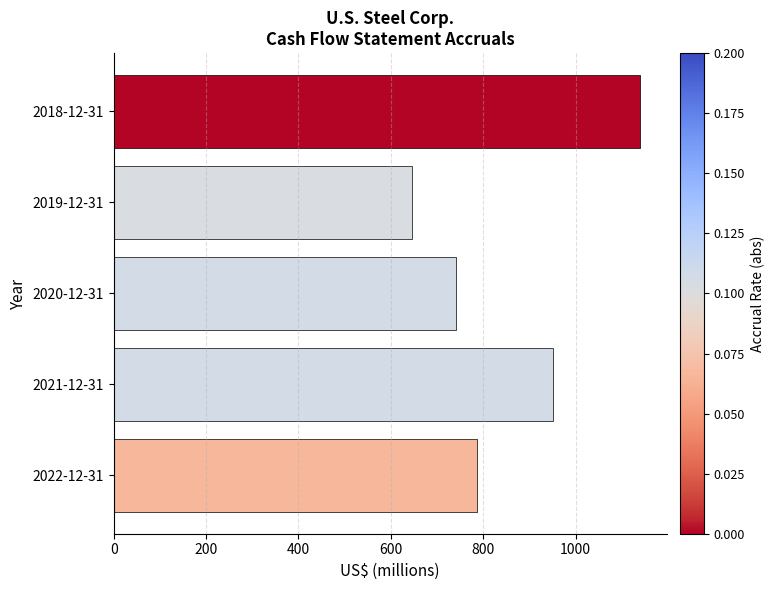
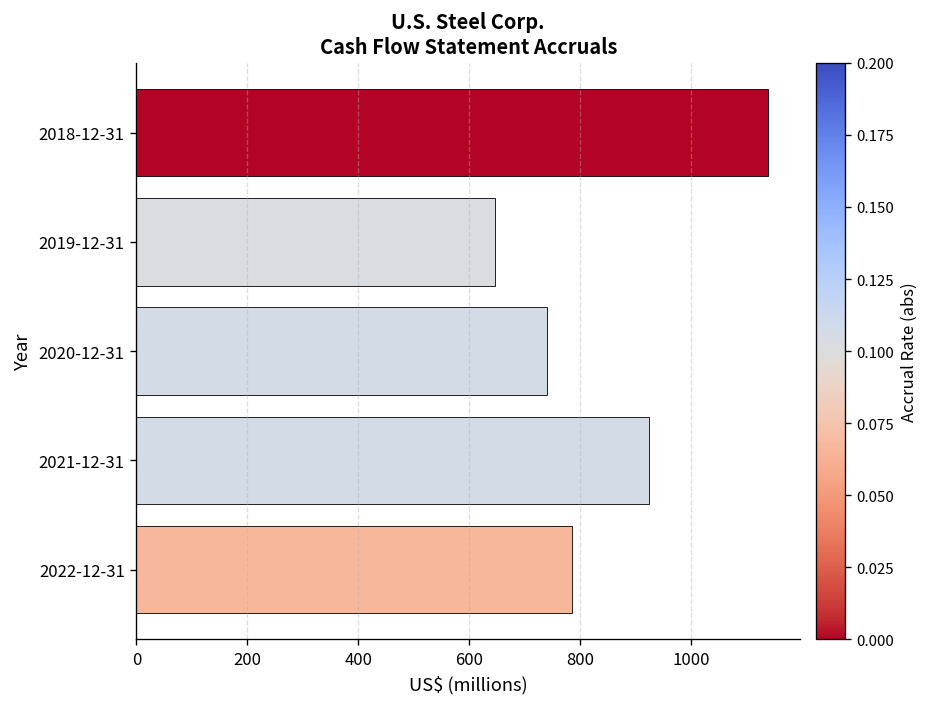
2021-12-31: 950 -> 920
